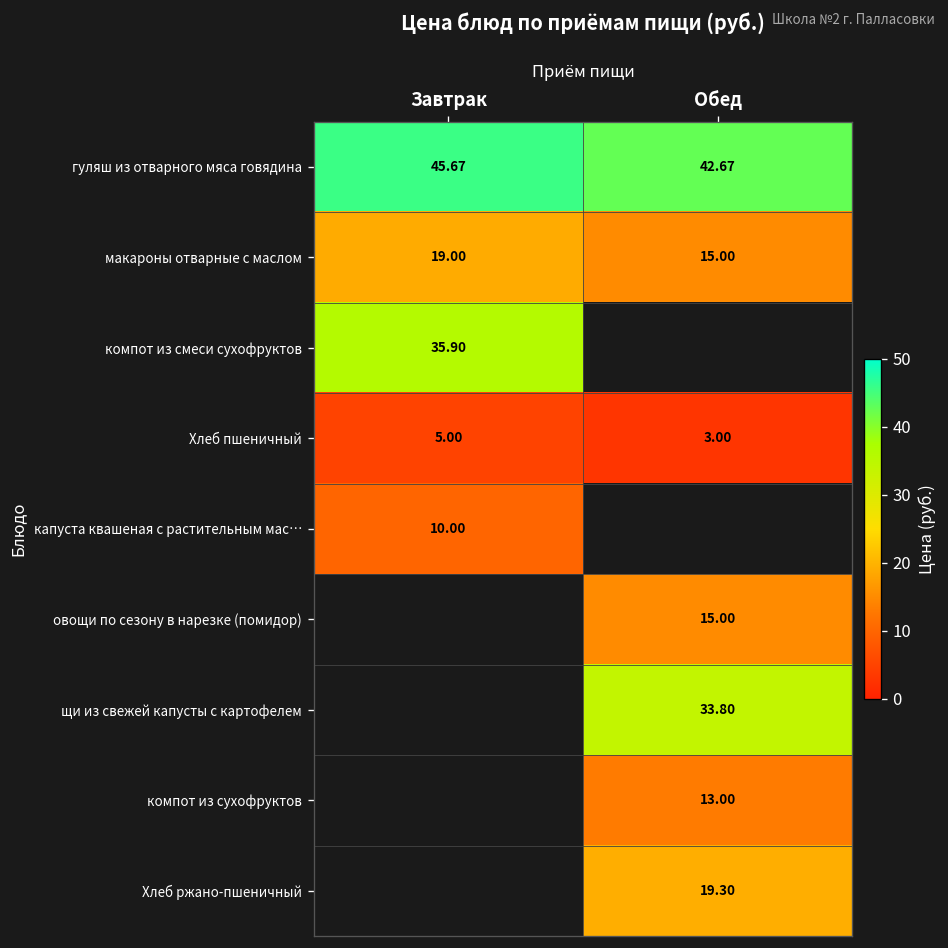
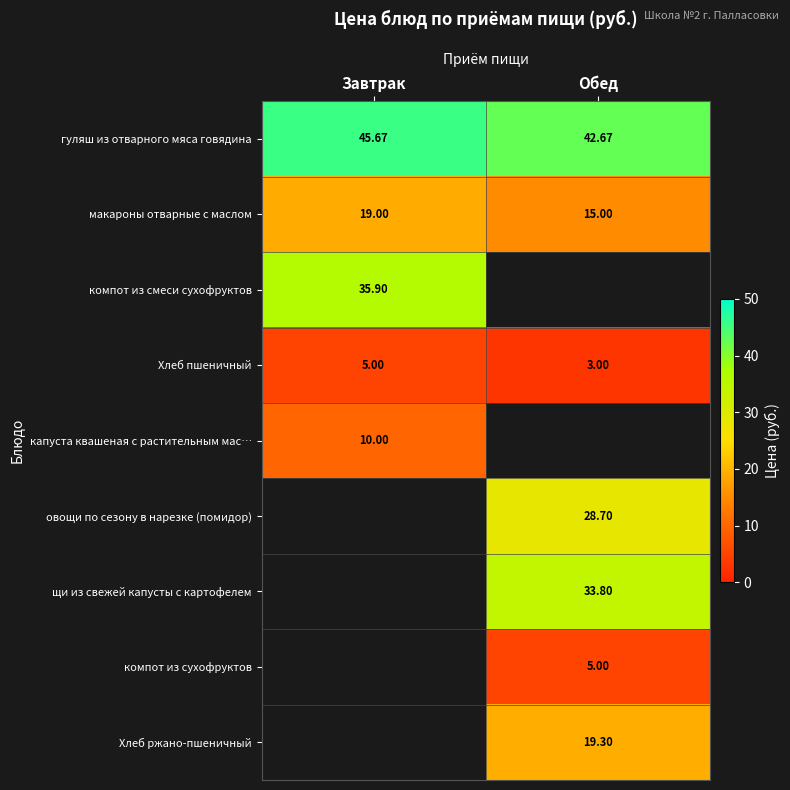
овощи по сезону в нарезке (помидор), Обед: 15.00 -> 28.70
компот из сухофруктов, Обед: 13.00 -> 5.00
